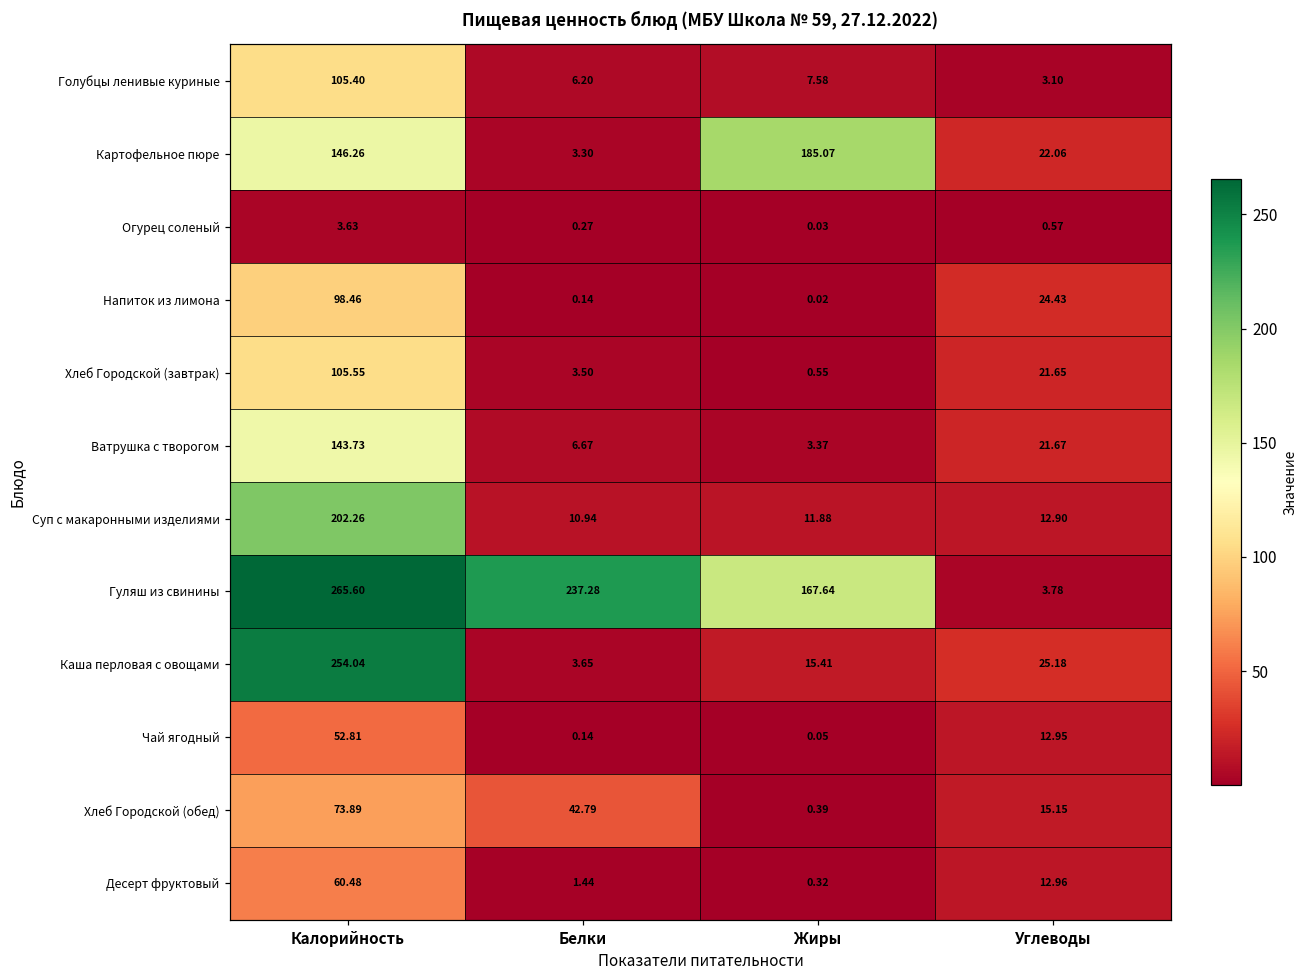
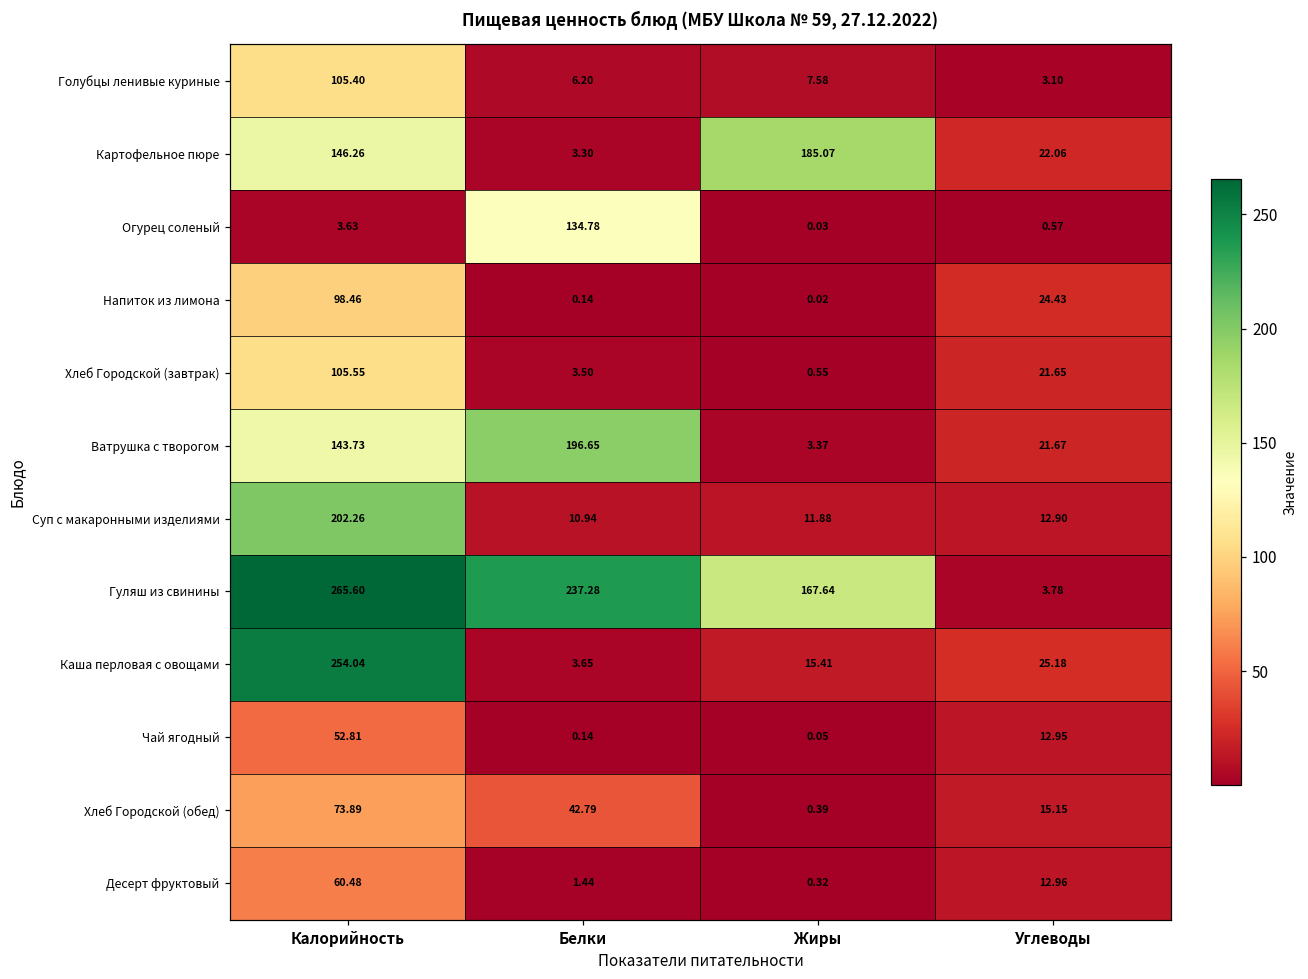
Огурец соленый, Белки: 0.27 -> 134.78
Ватрушка с творогом, Белки: 6.67 -> 196.65
